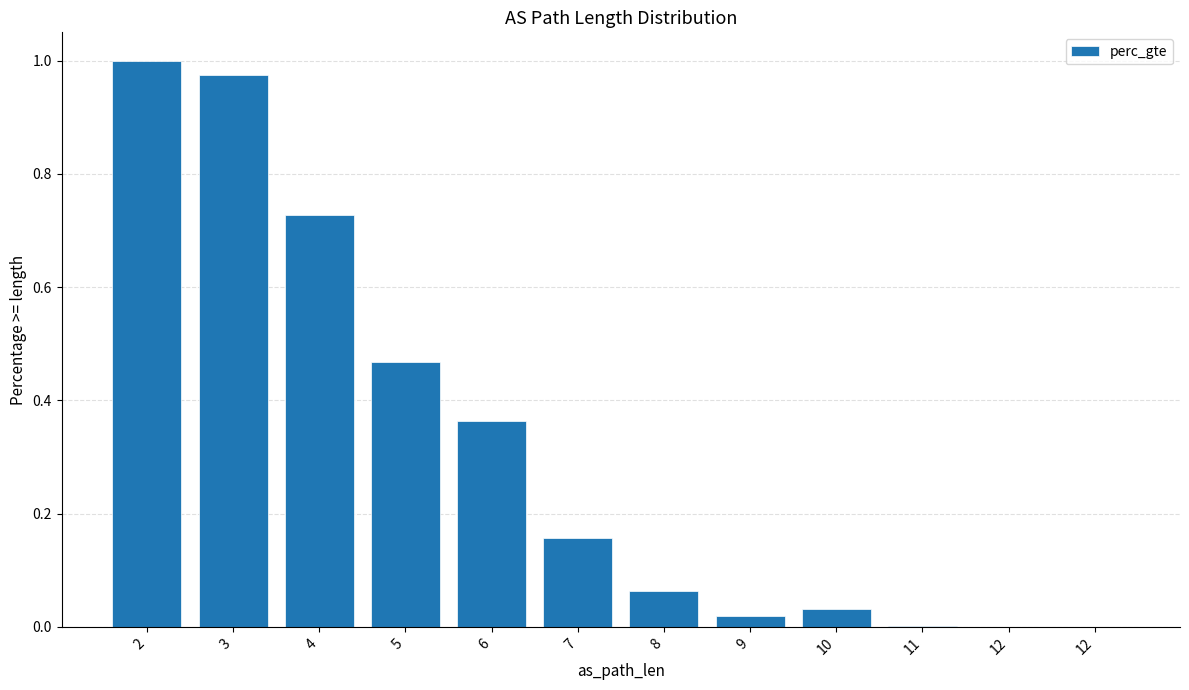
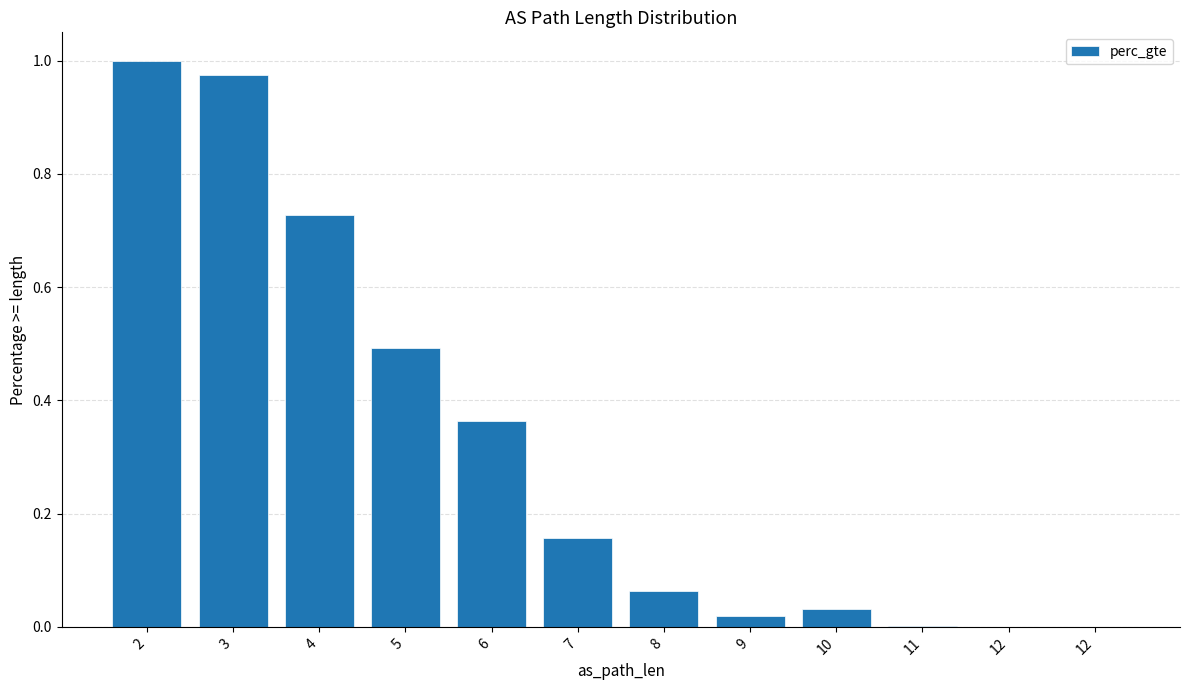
5: 0.47 -> 0.49
